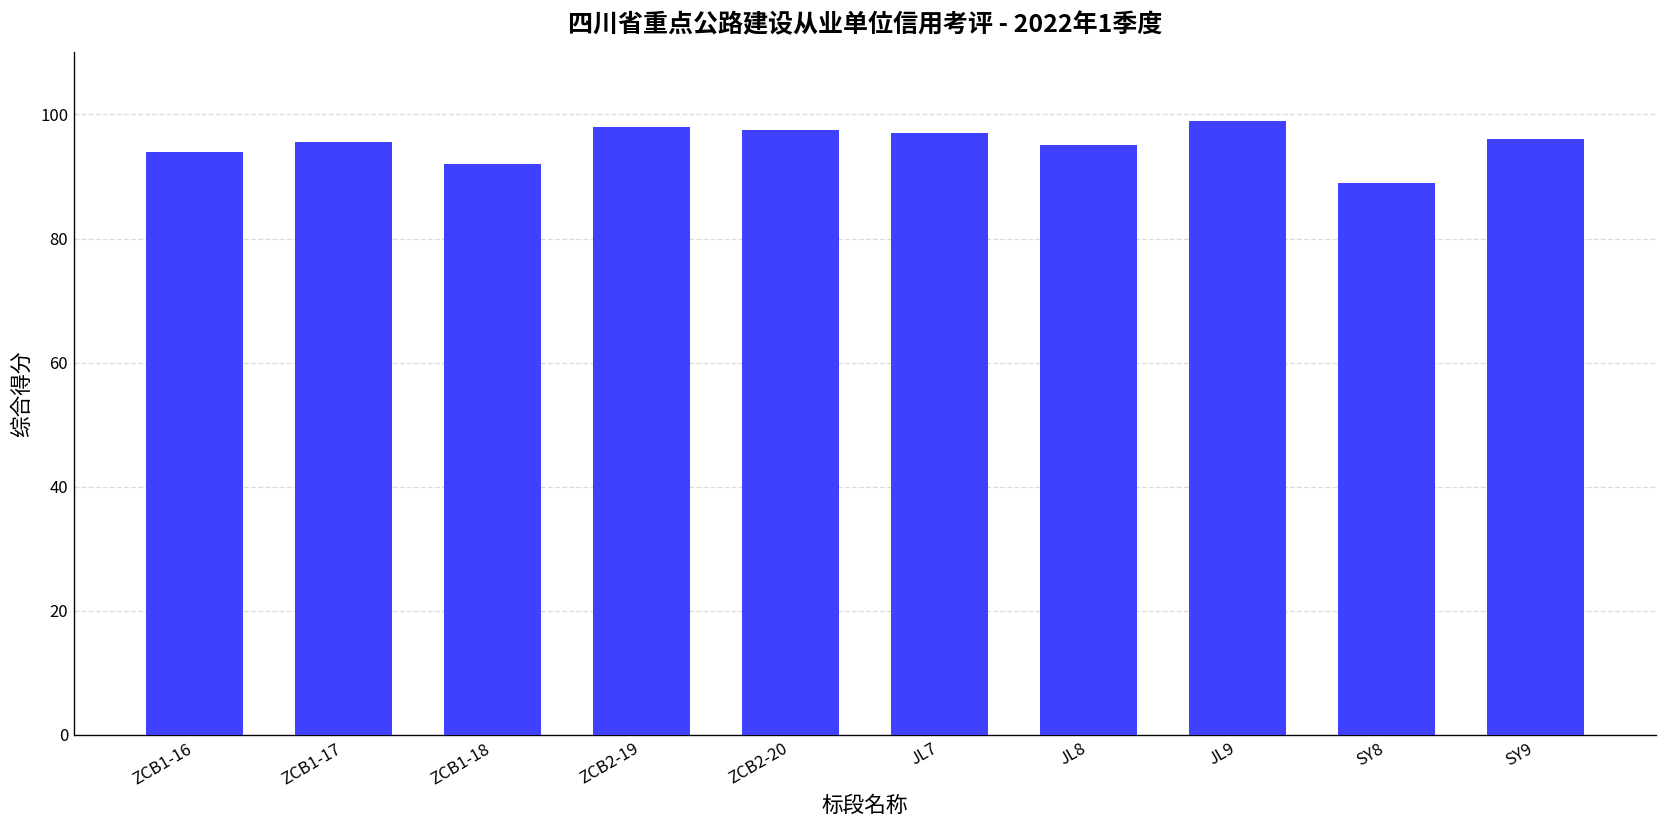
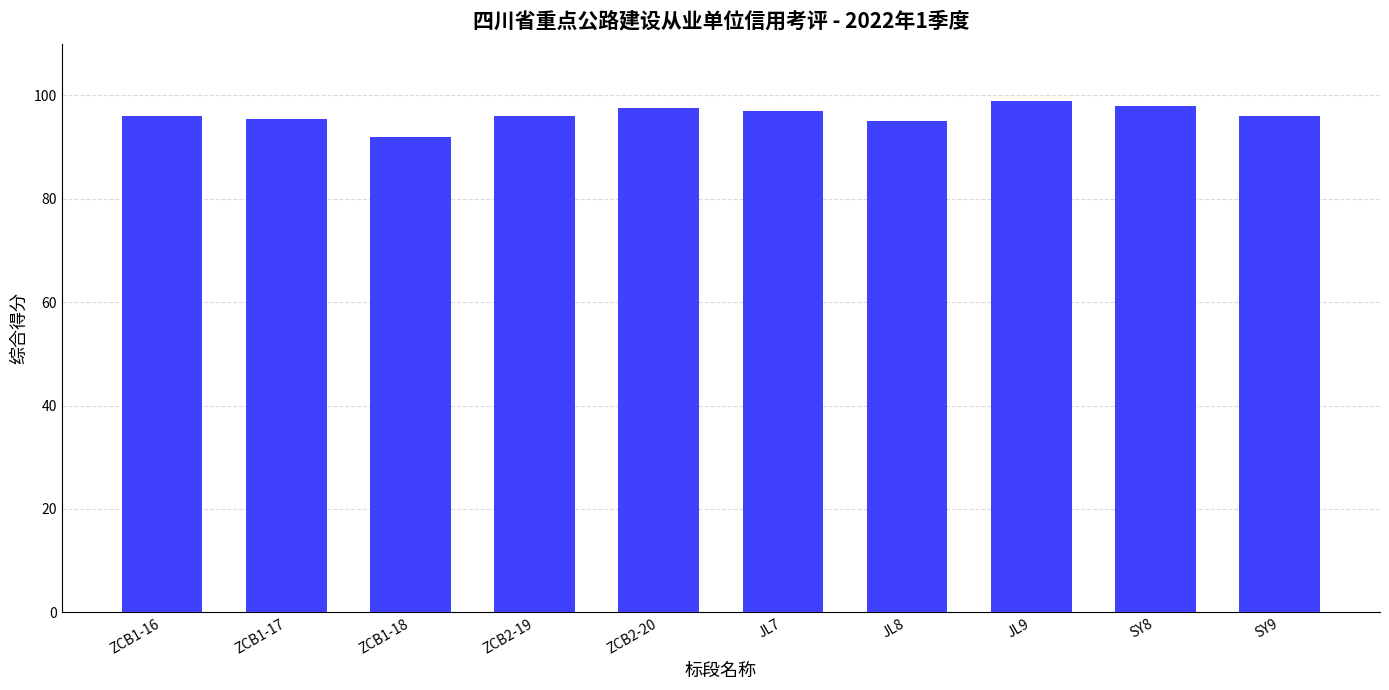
ZCB1-16: 94 -> 96
ZCB2-19: 98 -> 96
SY8: 89 -> 98
